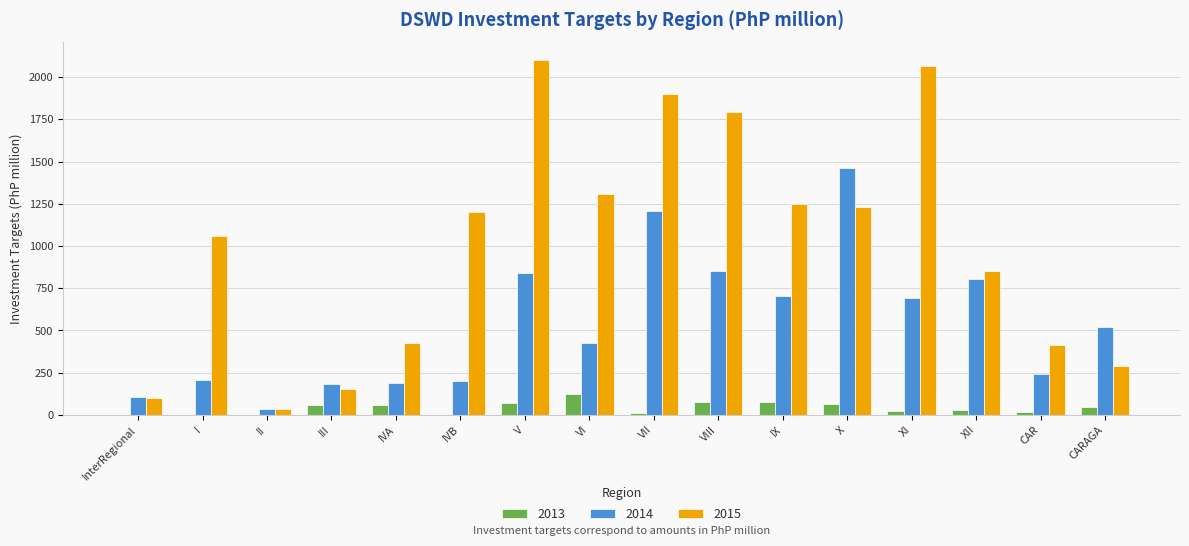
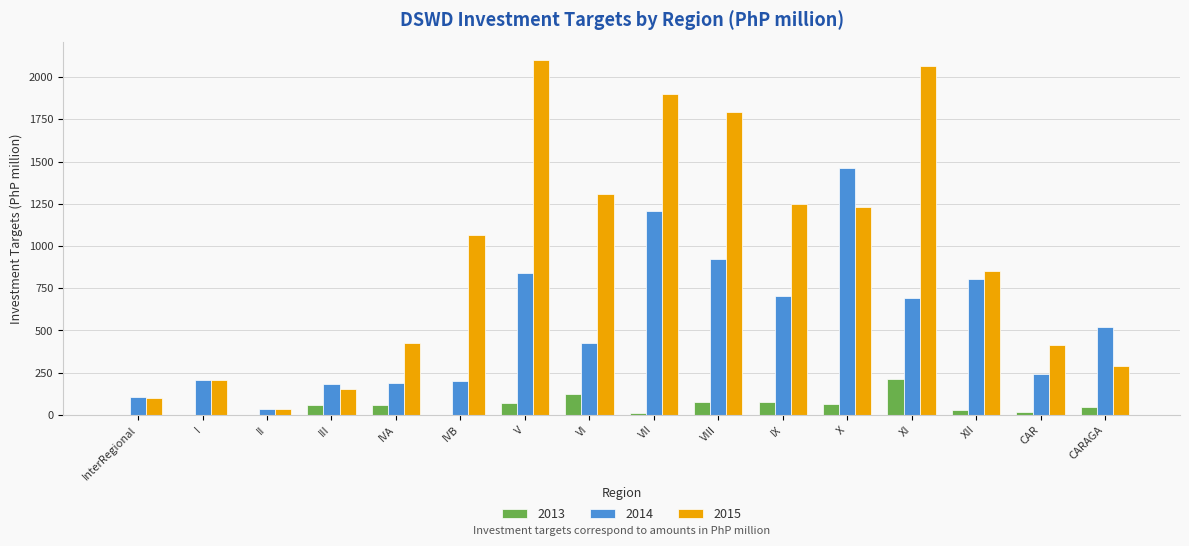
2015, I: 1060 -> 210
2015, IVB: 1200 -> 1060
2014, VIII: 850 -> 920
2013, XI: 20 -> 210
